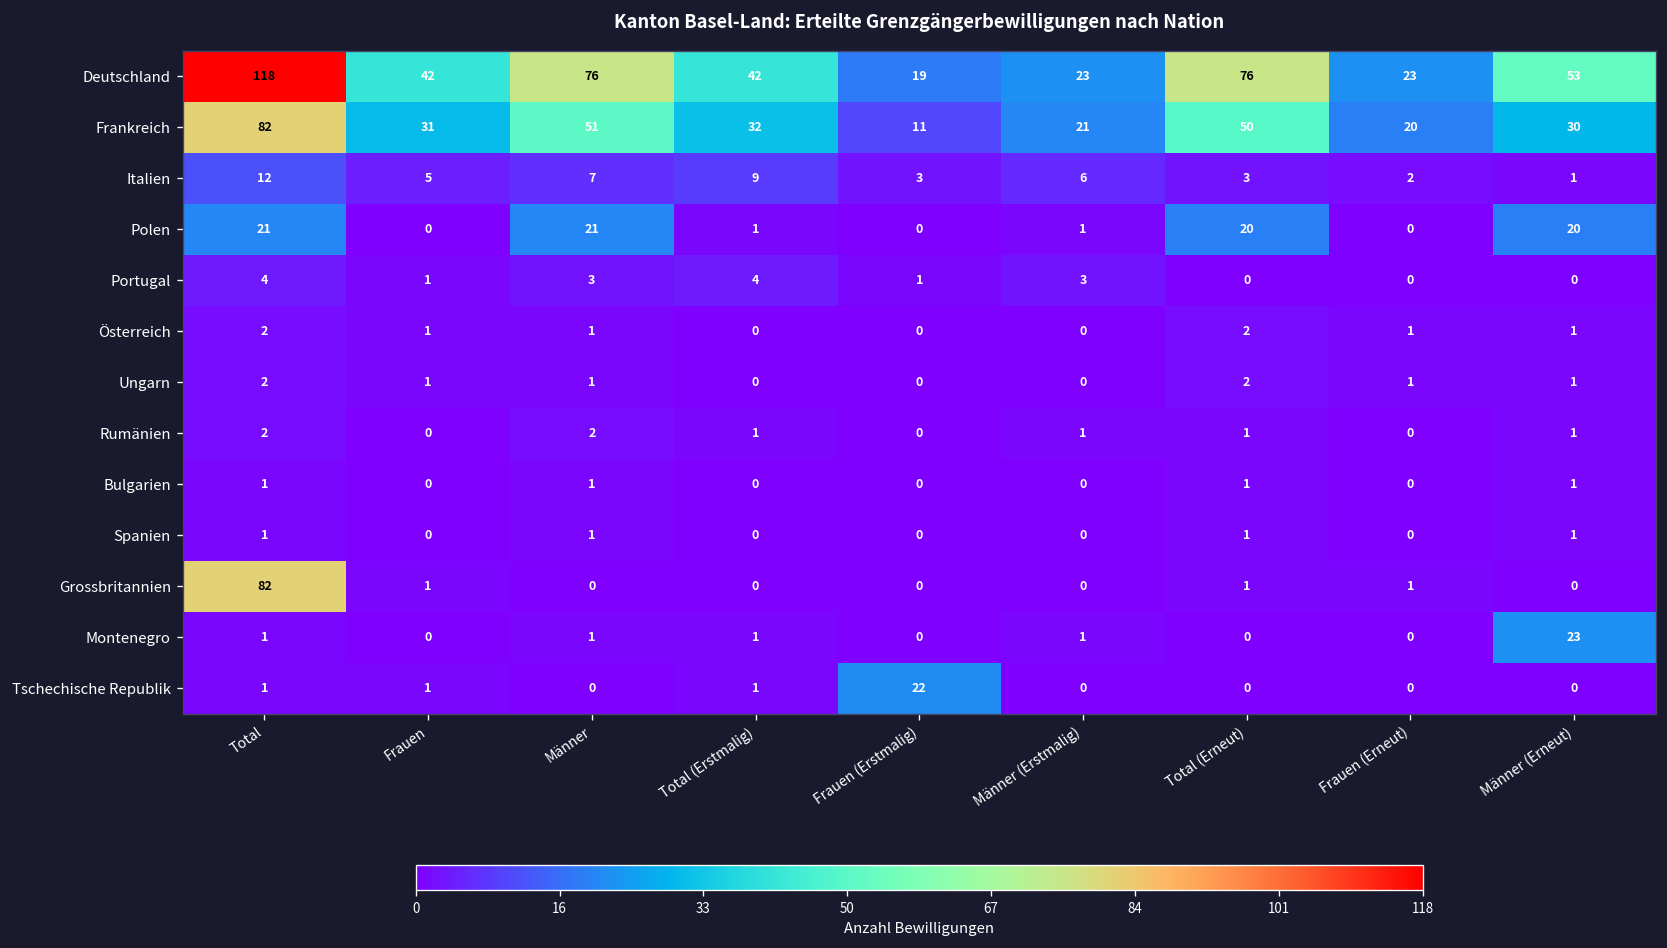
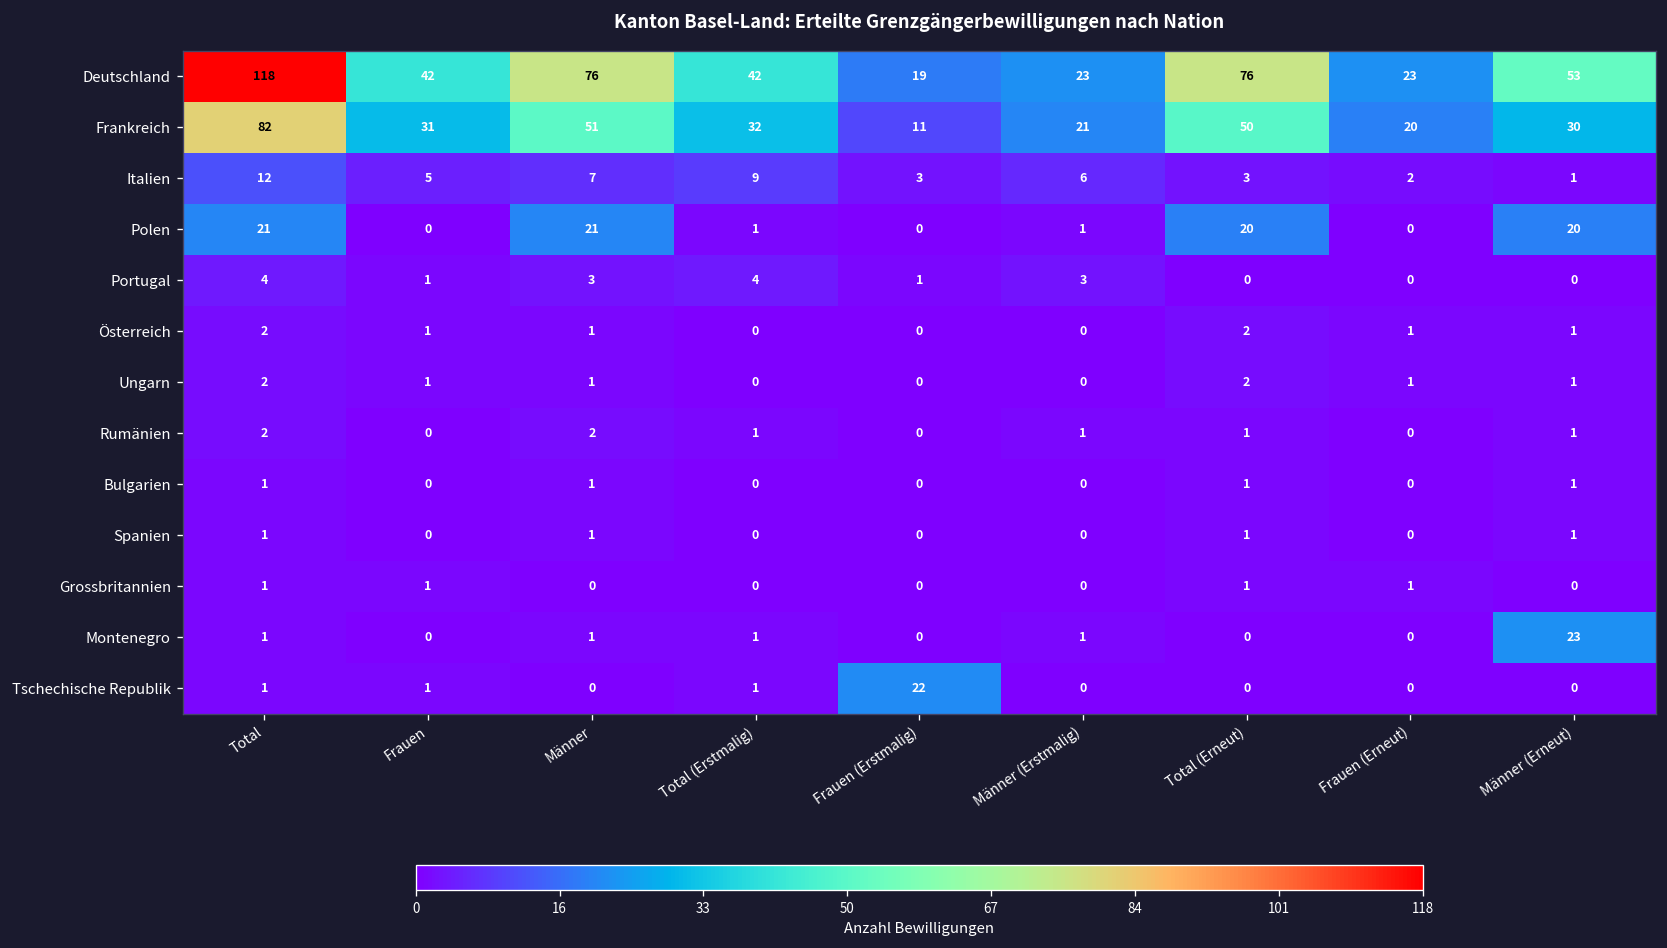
Grossbritannien, Total: 82 -> 1
